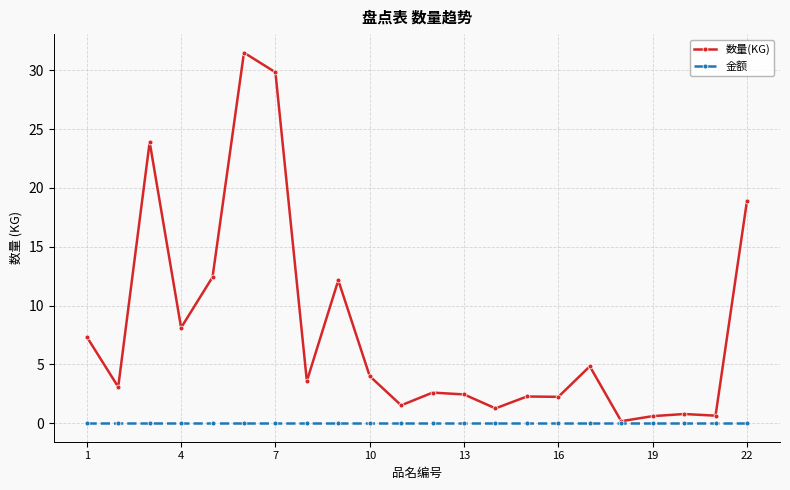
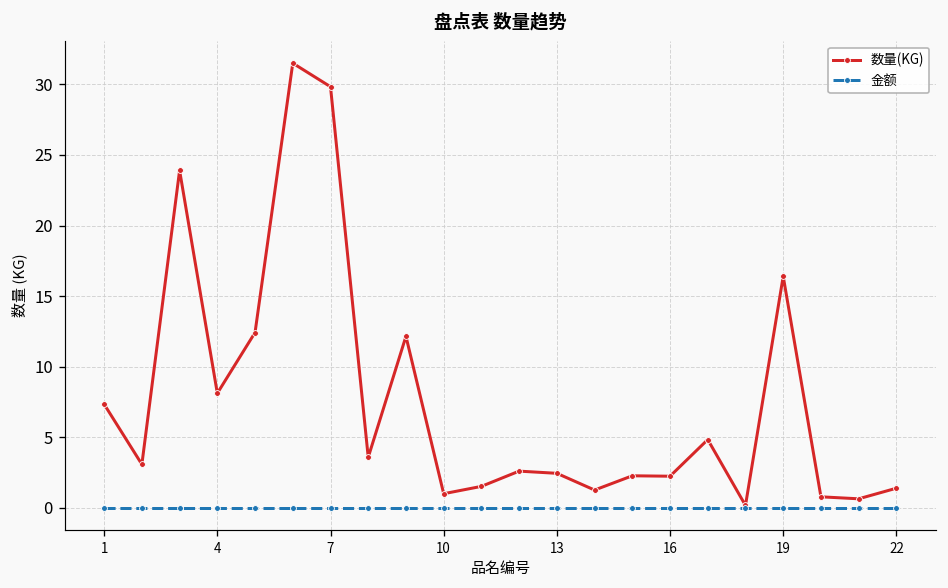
数量(KG), 10: 4 -> 1
数量(KG), 19: 0.6 -> 16.4
数量(KG), 22: 18.9 -> 1.4
